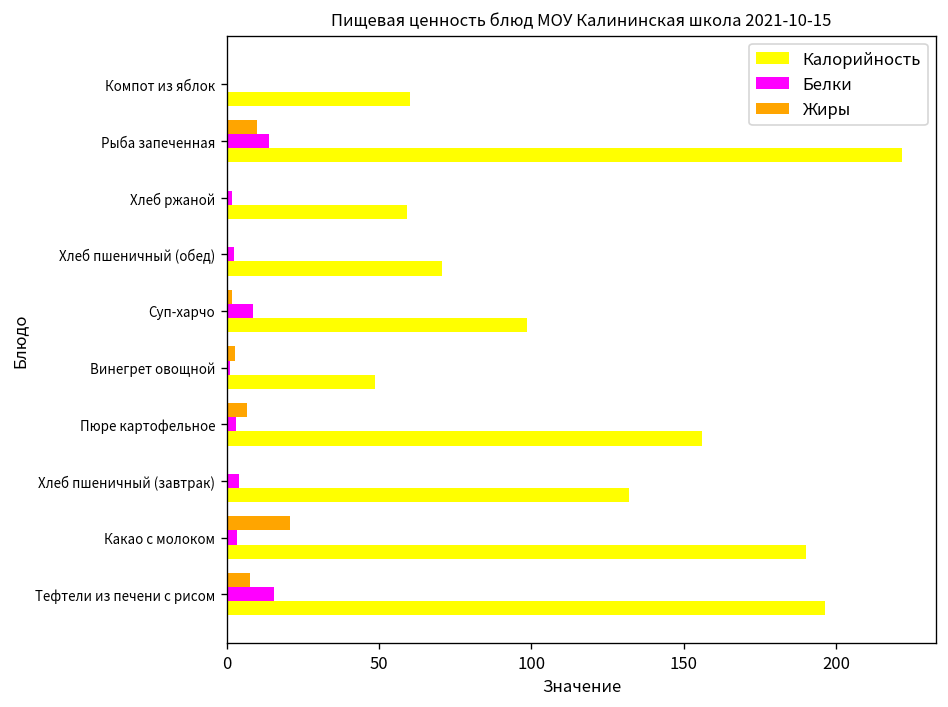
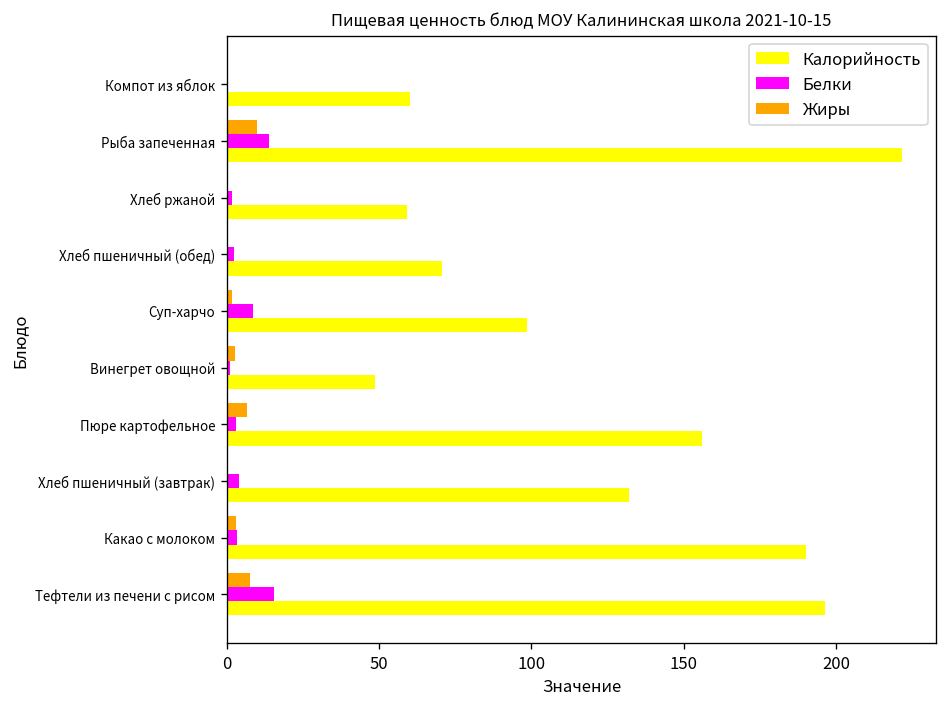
Жиры, Какао с молоком: 21 -> 3
